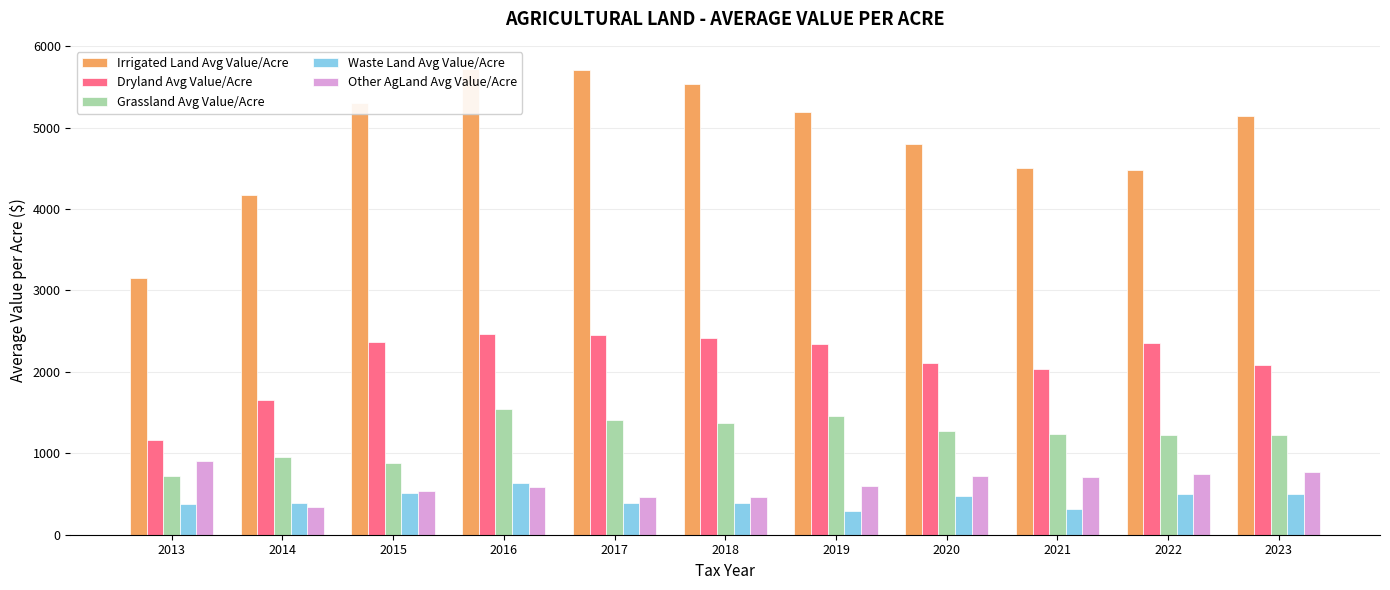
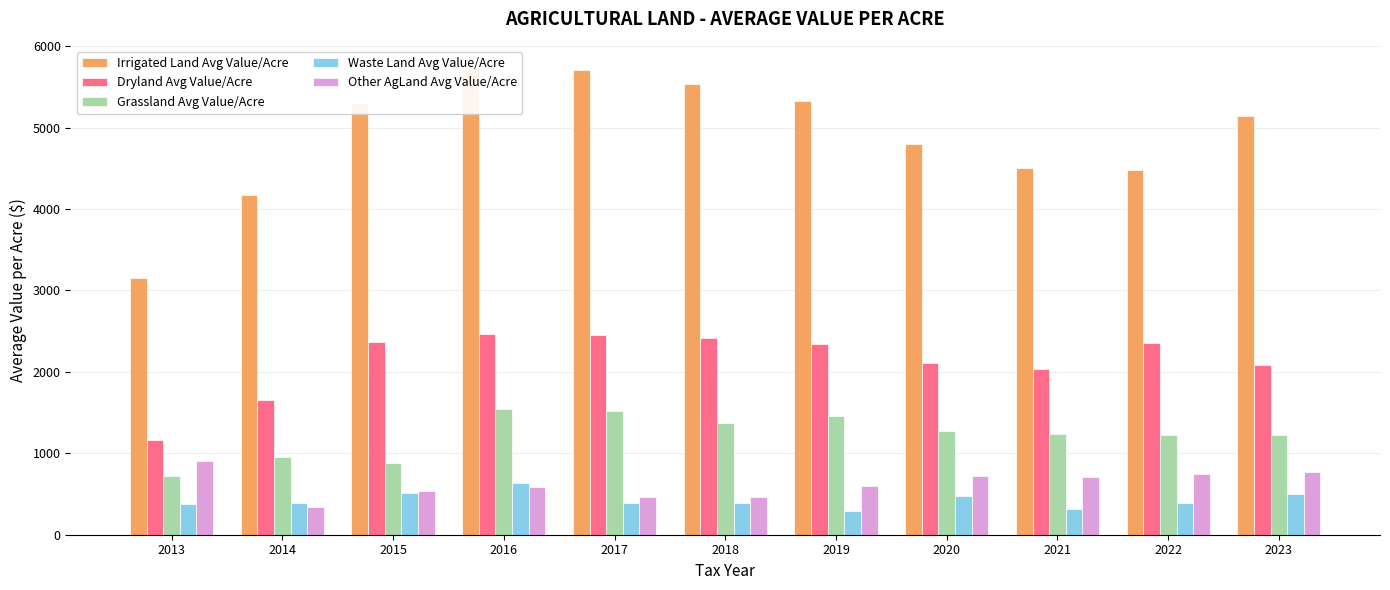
Grassland Avg Value/Acre, 2017: 1400 -> 1500
Irrigated Land Avg Value/Acre, 2019: 5200 -> 5300
Waste Land Avg Value/Acre, 2022: 500 -> 400
